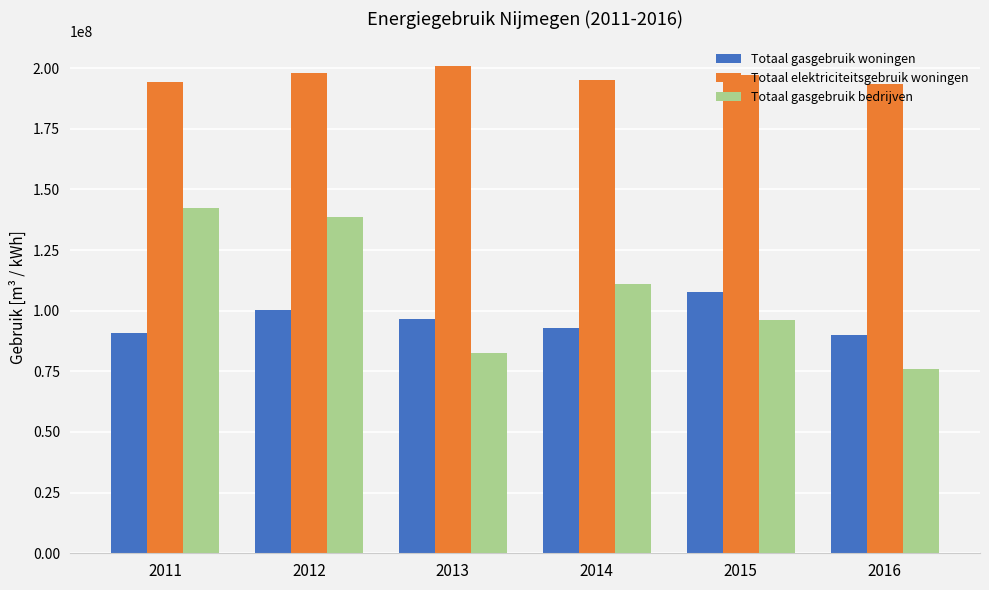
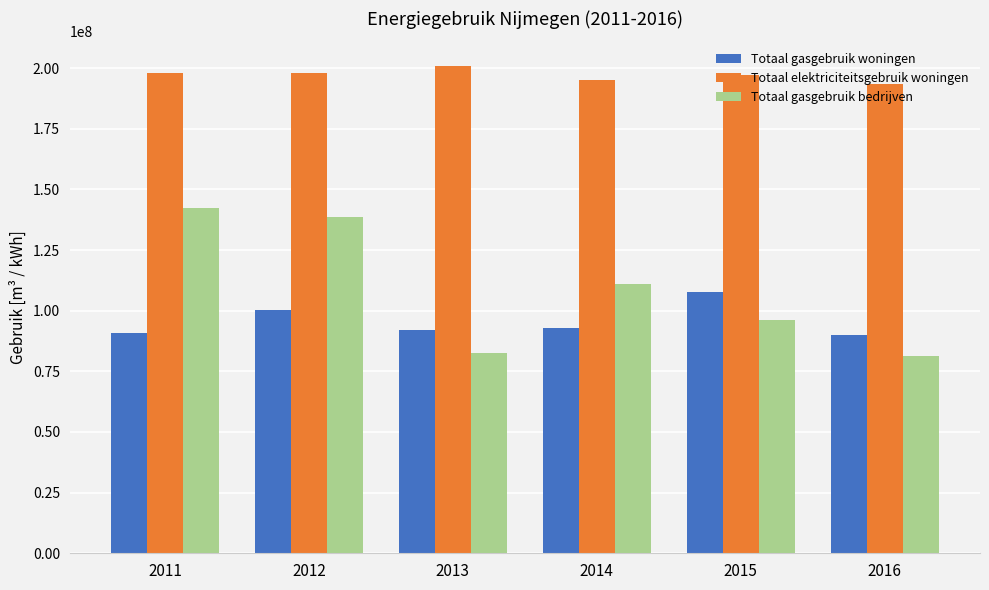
Totaal elektriciteitsgebruik woningen, 2011: 194000000 -> 198000000
Totaal gasgebruik woningen, 2013: 97000000 -> 92000000
Totaal gasgebruik bedrijven, 2016: 76000000 -> 81000000
